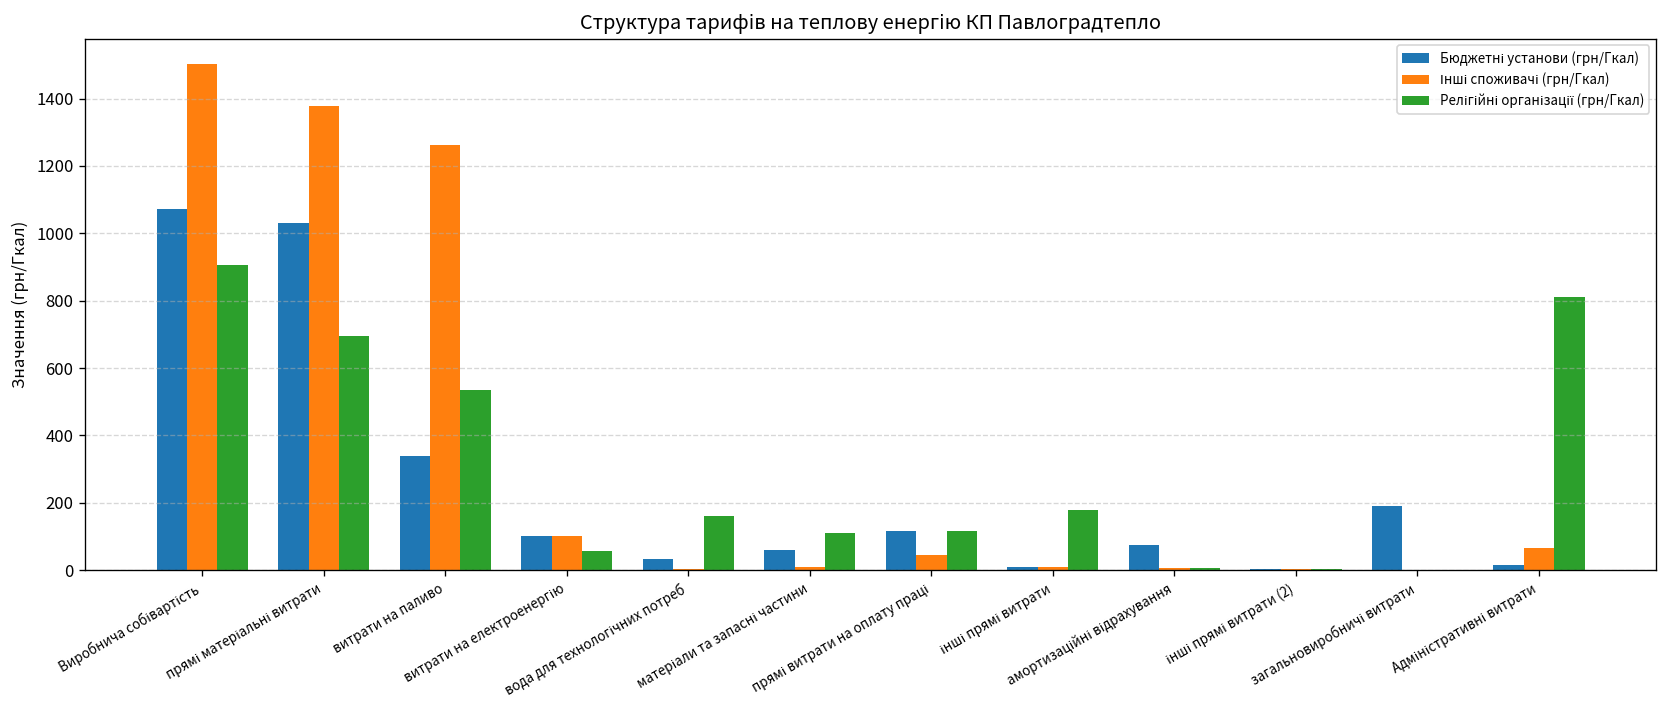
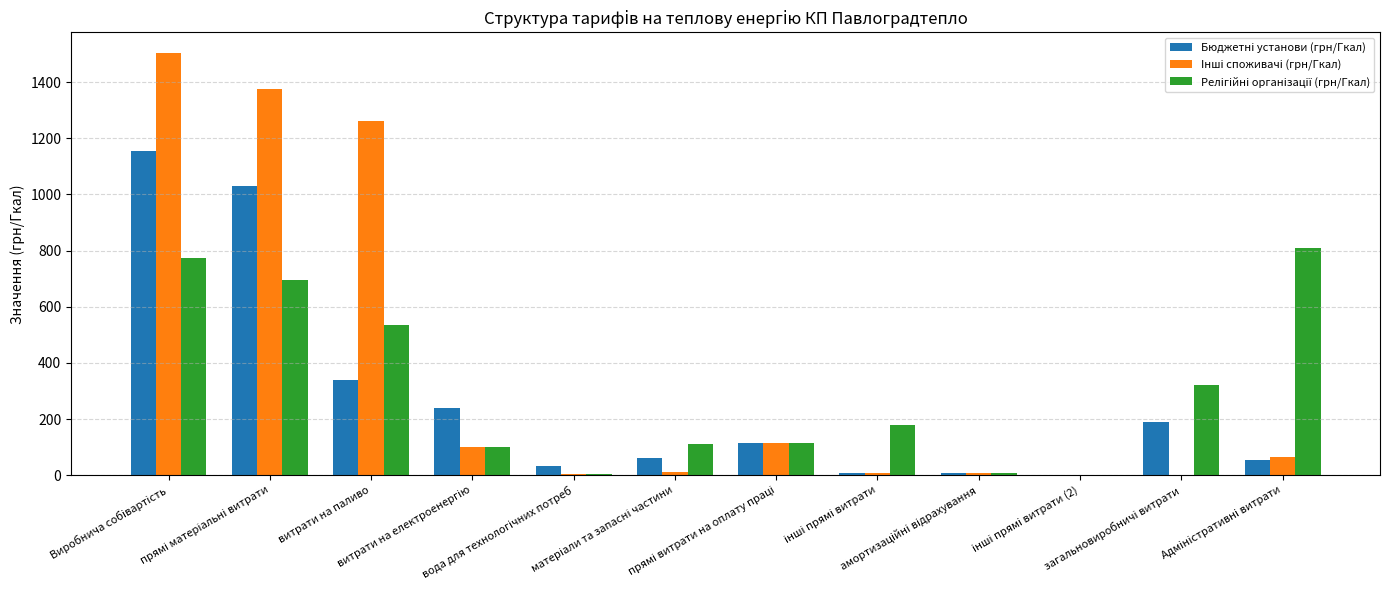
Бюджетні установи (грн/Гкал), Виробнича собівартість: 1070 -> 1160
Релігійні організації (грн/Гкал), Виробнича собівартість: 910 -> 770
Бюджетні установи (грн/Гкал), витрати на електроенергію: 100 -> 240
Релігійні організації (грн/Гкал), витрати на електроенергію: 60 -> 100
Релігійні організації (грн/Гкал), вода для технологічних потреб: 160 -> 0
Інші споживачі (грн/Гкал), прямі витрати на оплату праці: 40 -> 120
Бюджетні установи (грн/Гкал), амортизаційні відрахування: 70 -> 10
Релігійні організації (грн/Гкал), загальновиробничі витрати: 0 -> 320
Бюджетні установи (грн/Гкал), Адміністративні витрати: 20 -> 50
